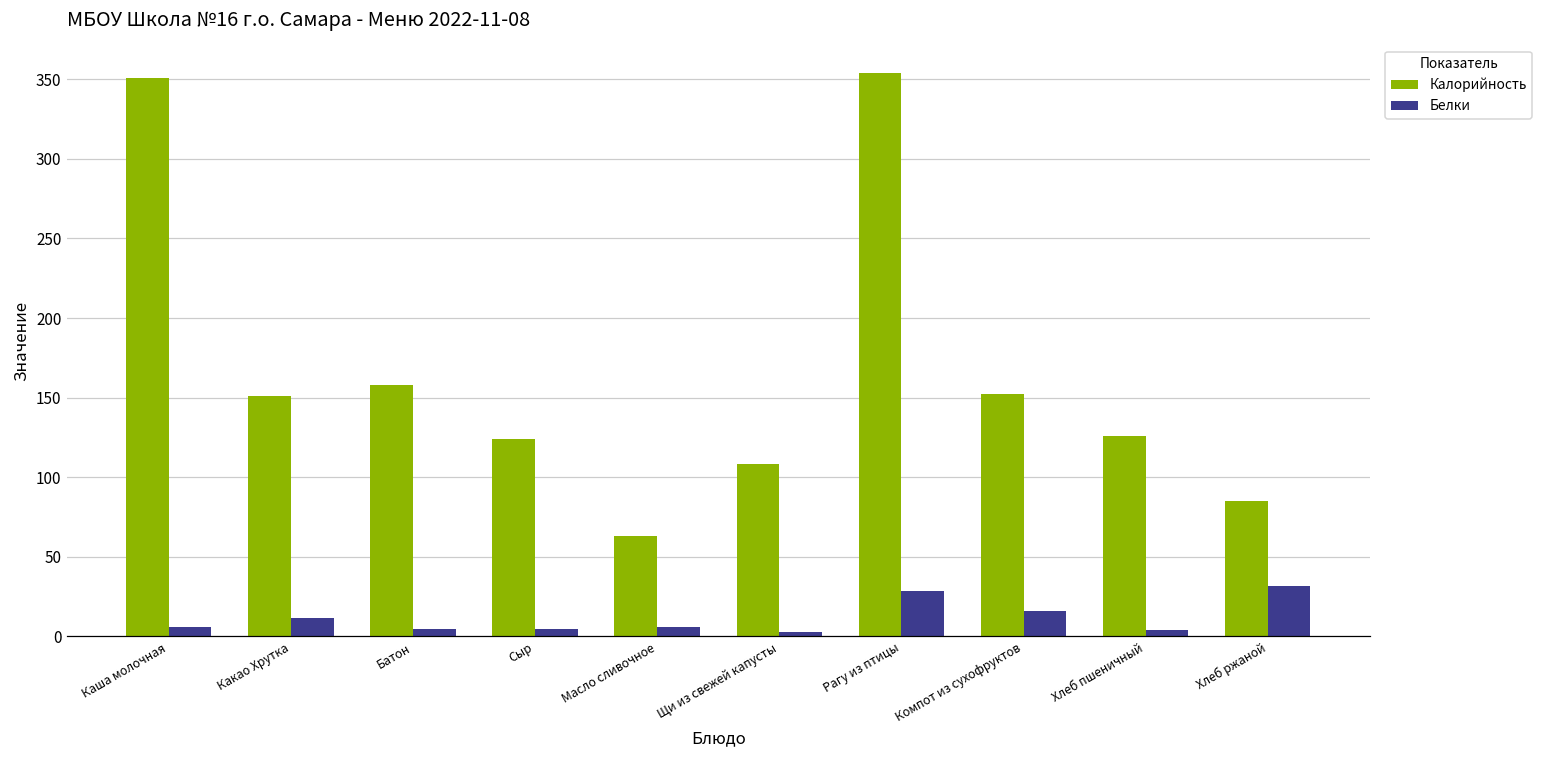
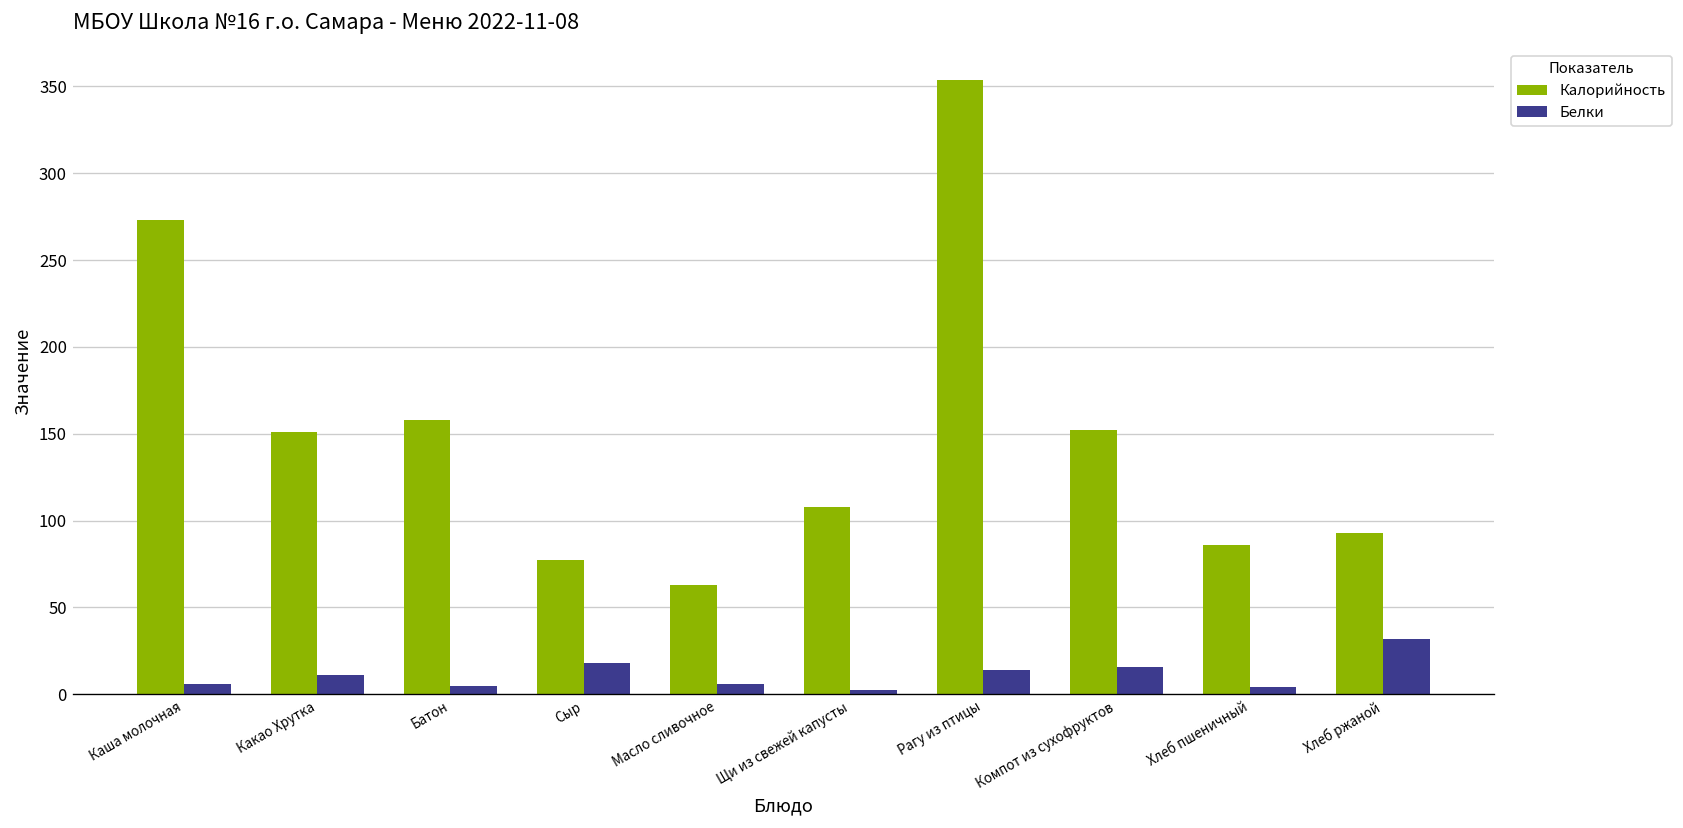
Калорийность, Каша молочная: 351 -> 273
Калорийность, Сыр: 124 -> 77
Белки, Сыр: 5 -> 18
Белки, Рагу из птицы: 28 -> 14
Калорийность, Хлеб пшеничный: 126 -> 86
Калорийность, Хлеб ржаной: 85 -> 93
